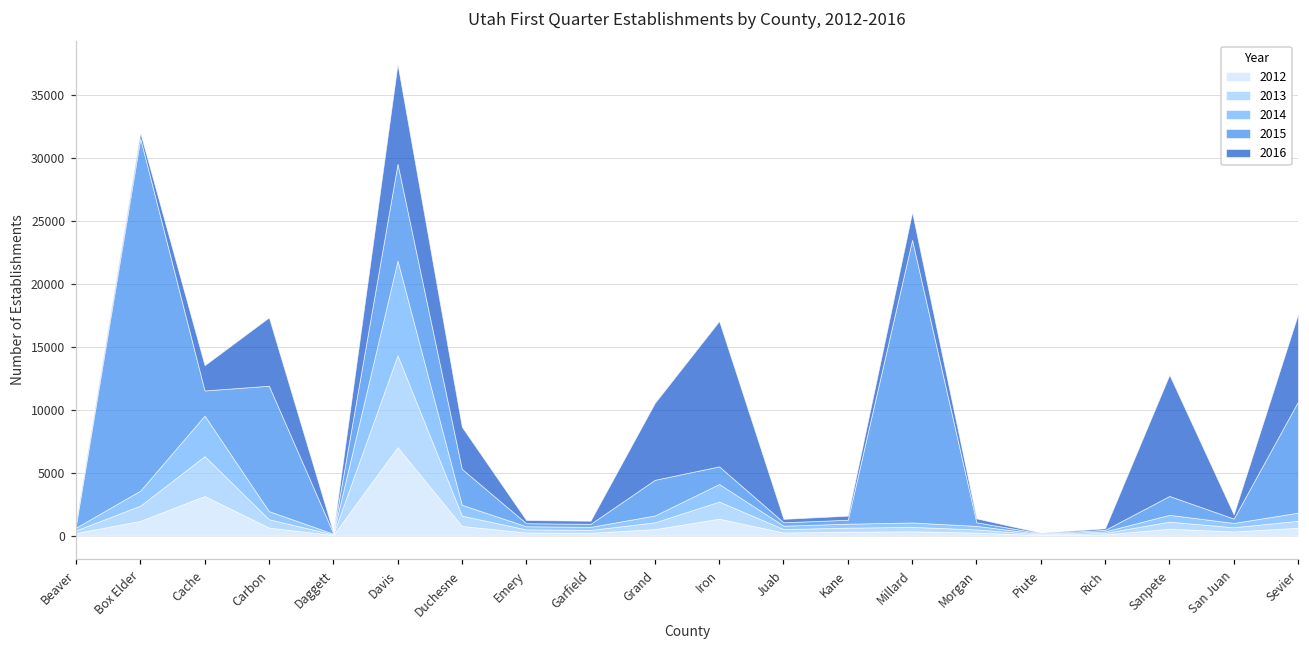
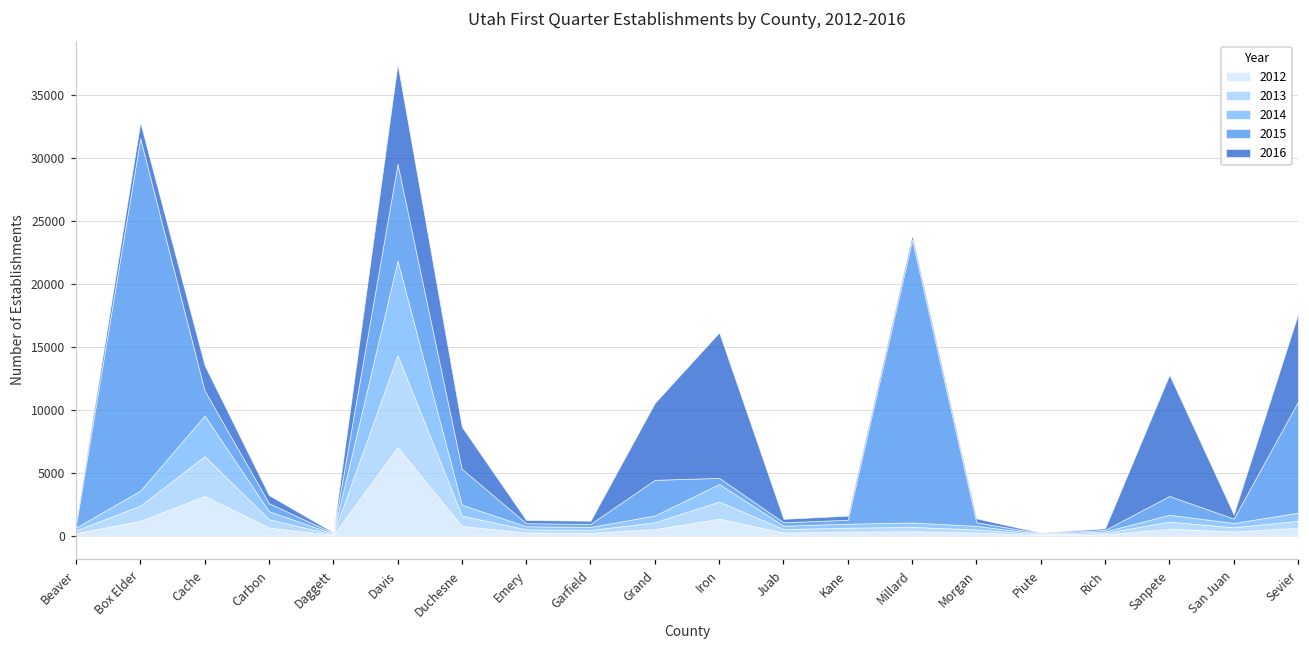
2016, Box Elder: 400 -> 1300
2015, Carbon: 10000 -> 600
2016, Carbon: 5400 -> 600
2015, Iron: 1400 -> 500
2016, Millard: 2200 -> 400
